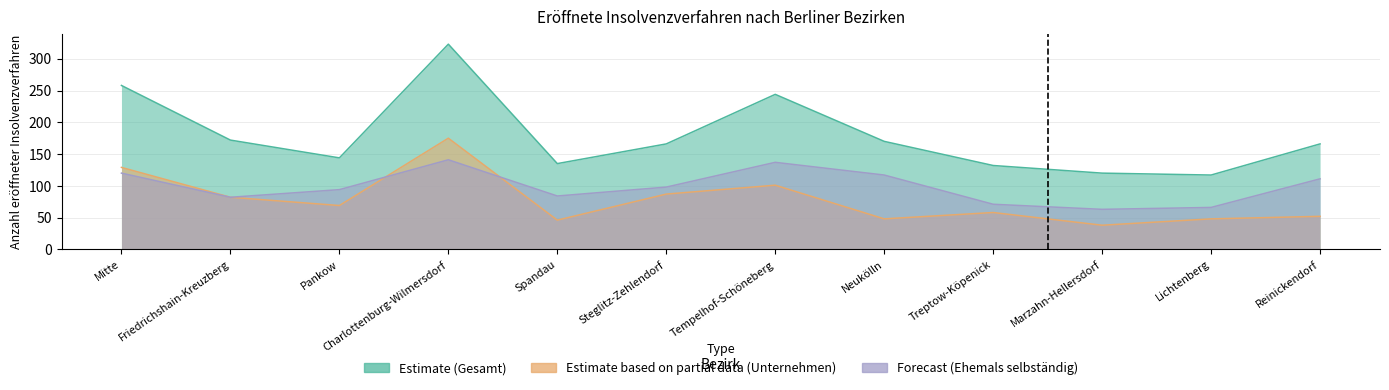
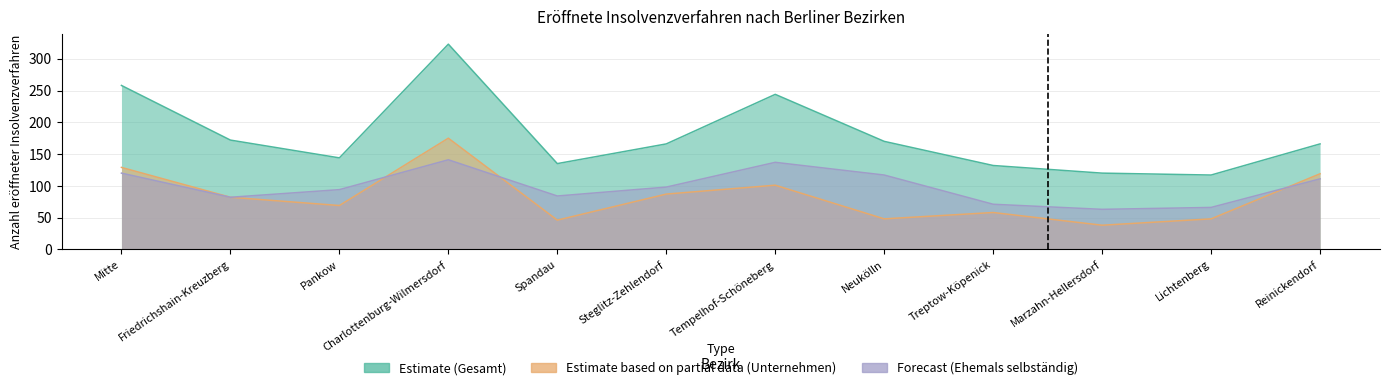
Estimate based on partial data (Unternehmen), Reinickendorf: 50 -> 120
